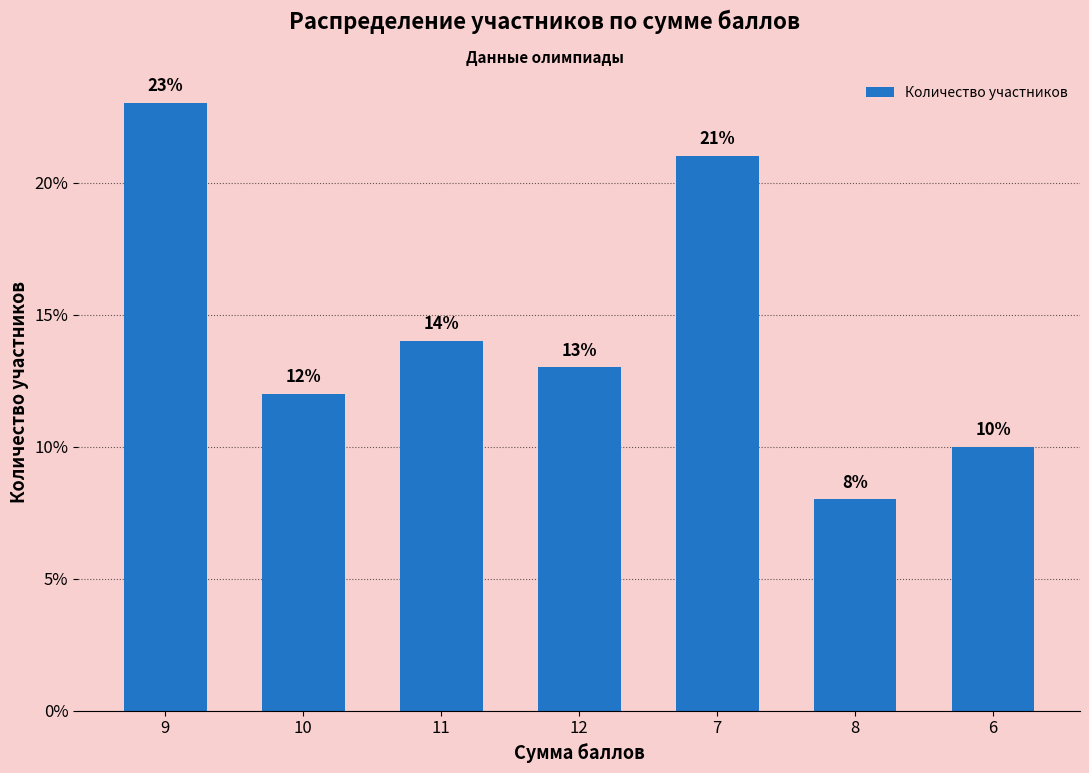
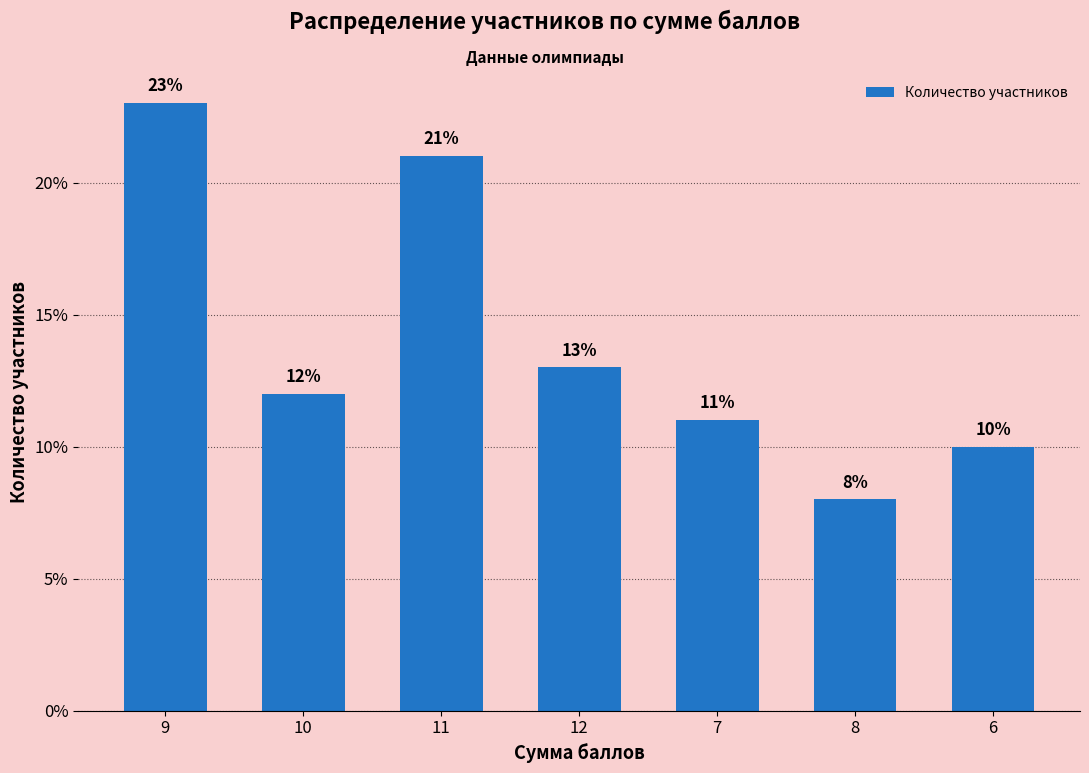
11: 14% -> 21%
7: 21% -> 11%
